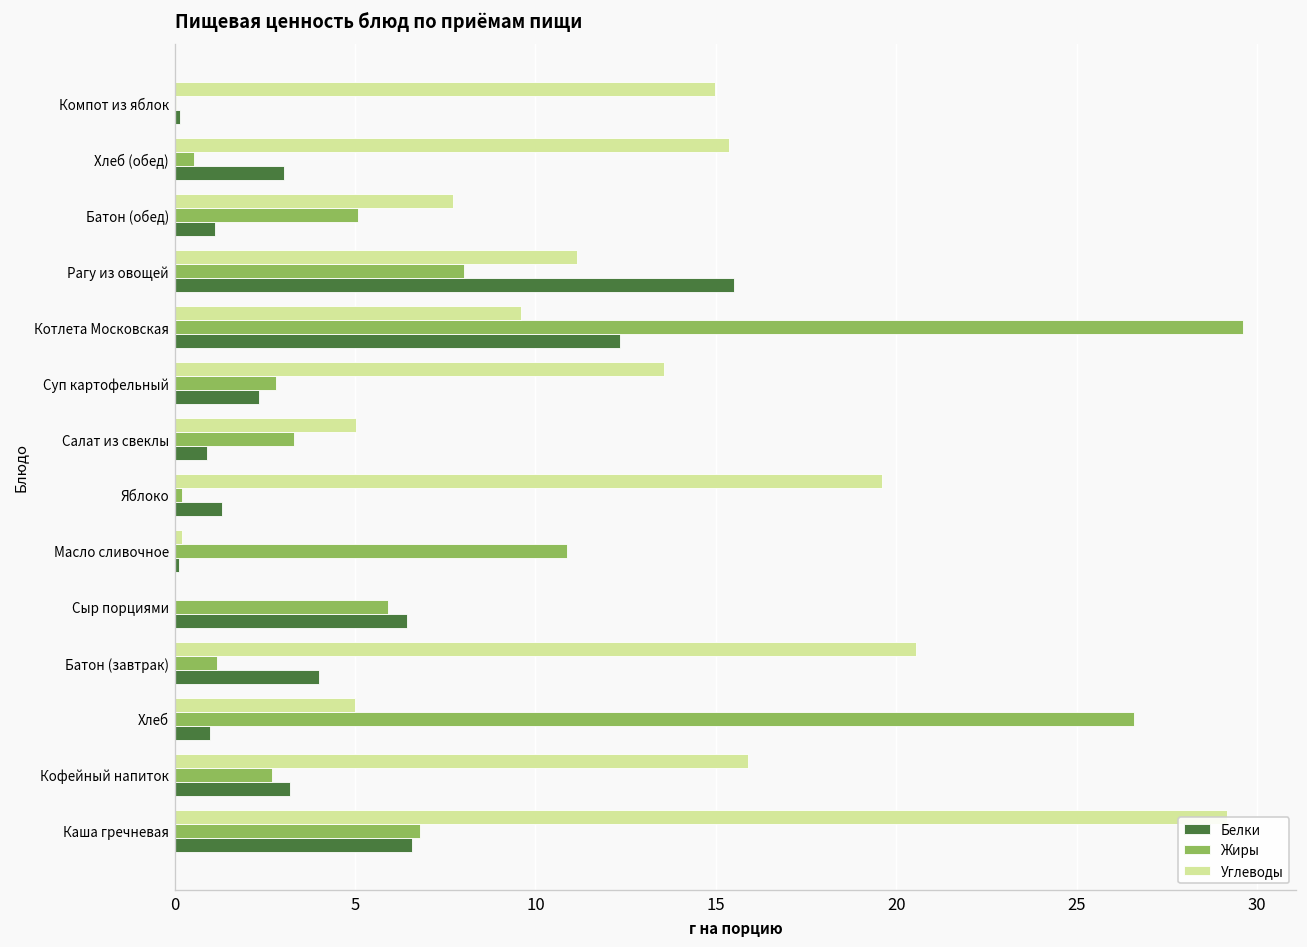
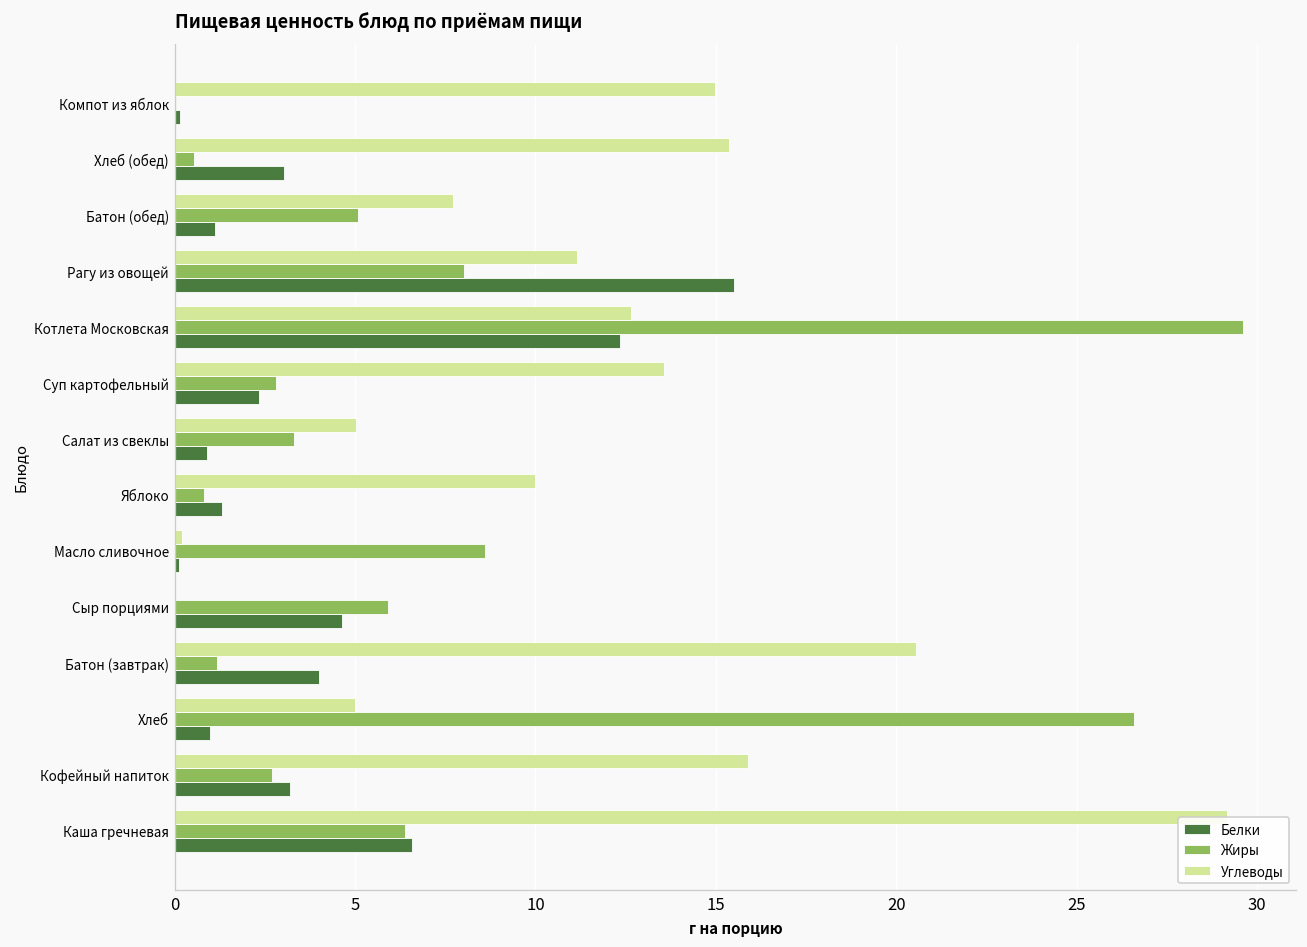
Углеводы, Котлета Московская: 9.6 -> 12.7
Углеводы, Яблоко: 19.6 -> 10.0
Жиры, Яблоко: 0.2 -> 0.8
Жиры, Масло сливочное: 10.9 -> 8.6
Белки, Сыр порциями: 6.5 -> 4.6
Жиры, Каша гречневая: 6.8 -> 6.4
